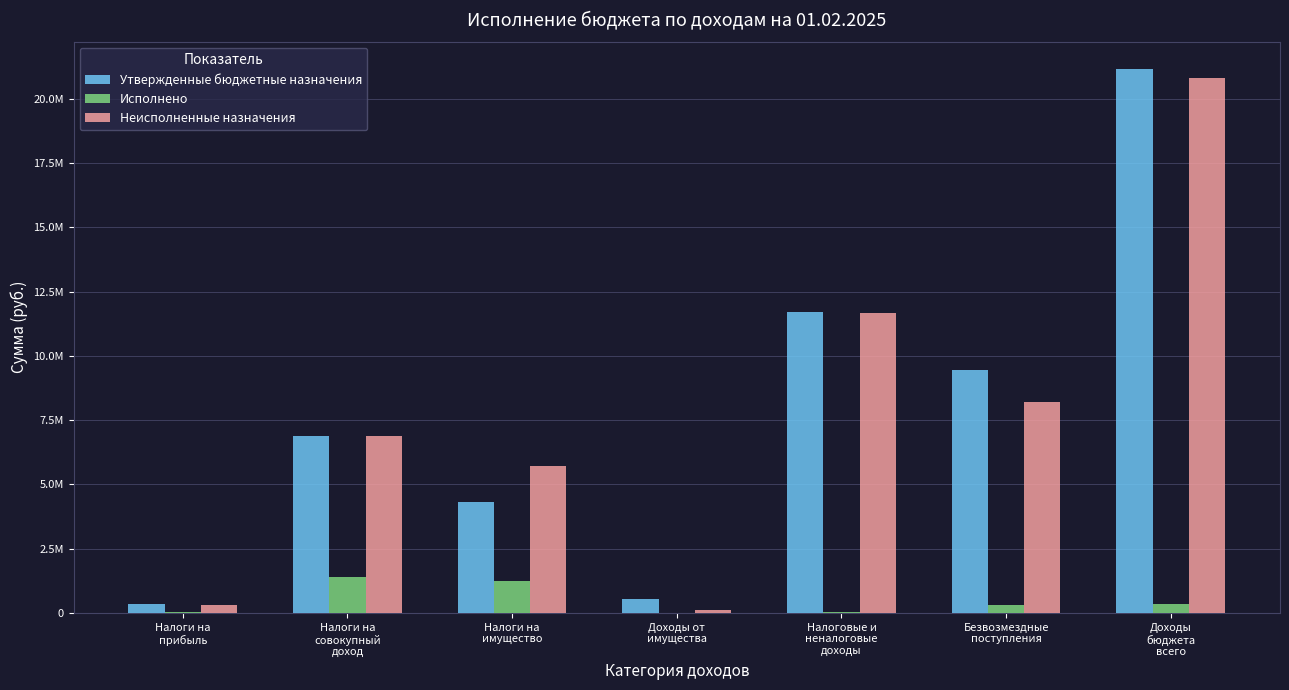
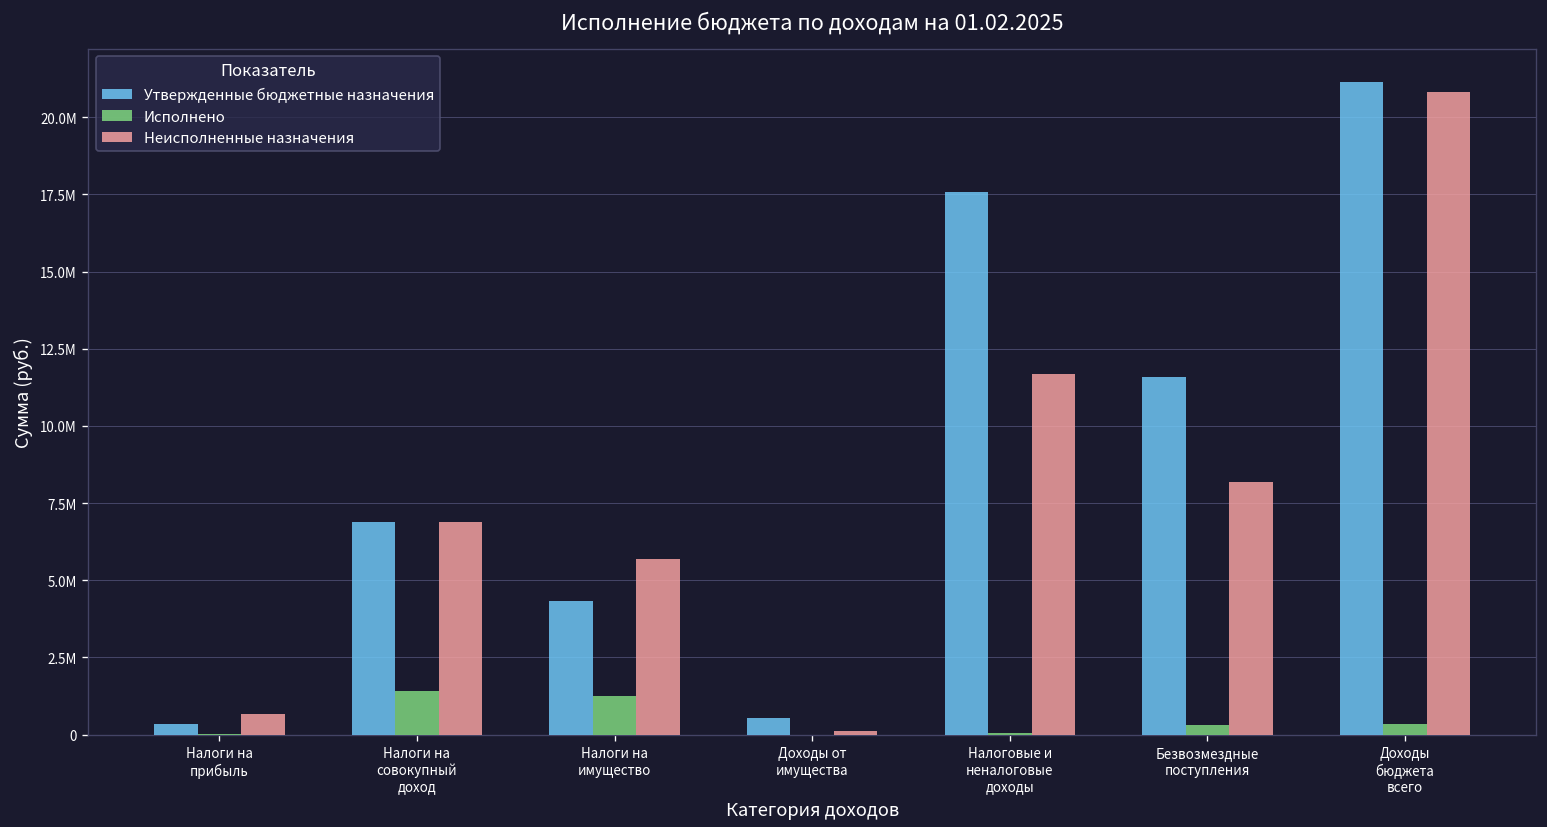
Неисполненные назначения, Налоги на прибыль: 300000 -> 700000
Утвержденные бюджетные назначения, Налоговые и неналоговые доходы: 11700000 -> 17600000
Утвержденные бюджетные назначения, Безвозмездные поступления: 9400000 -> 11600000
